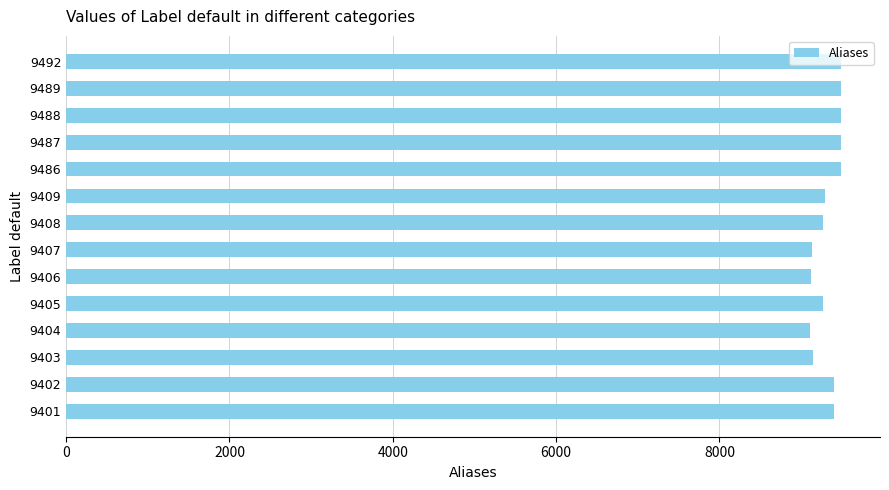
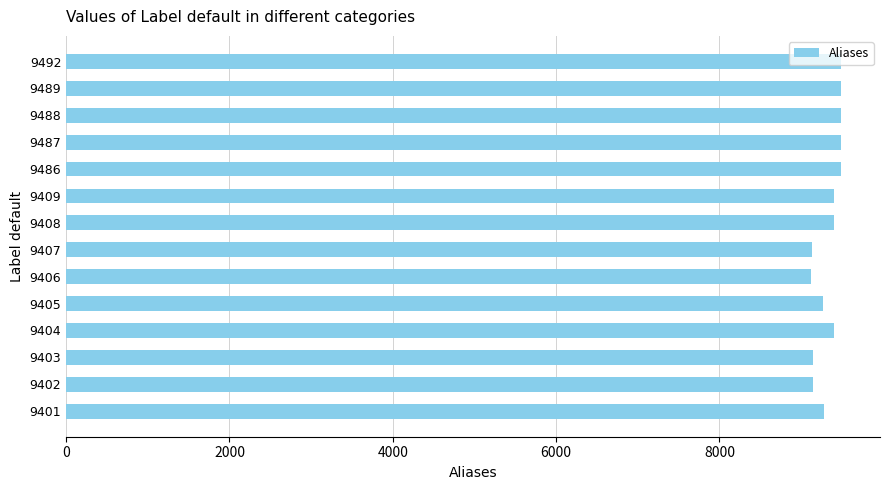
9409: 9300 -> 9400
9408: 9300 -> 9400
9404: 9100 -> 9400
9402: 9400 -> 9100
9401: 9400 -> 9300
